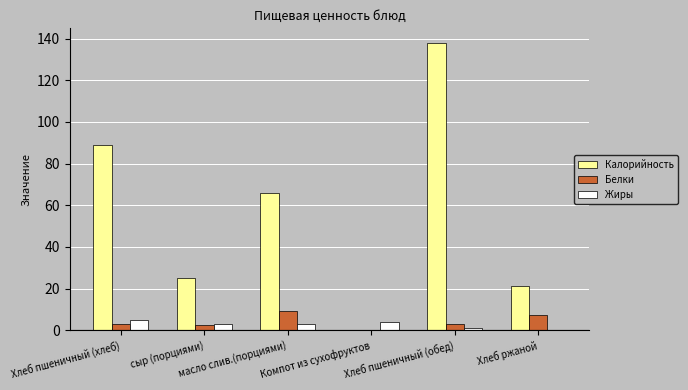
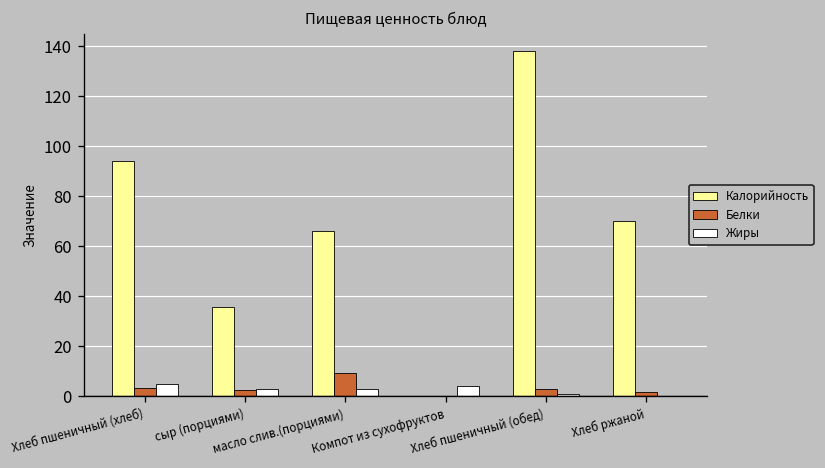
Калорийность, Хлеб пшеничный (хлеб): 89 -> 94
Калорийность, сыр (порциями): 25 -> 36
Калорийность, Хлеб ржаной: 21 -> 70
Белки, Хлеб ржаной: 7 -> 2
